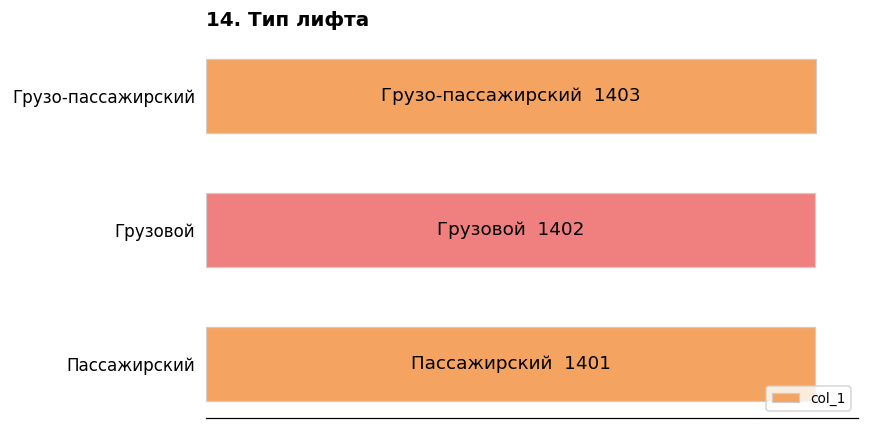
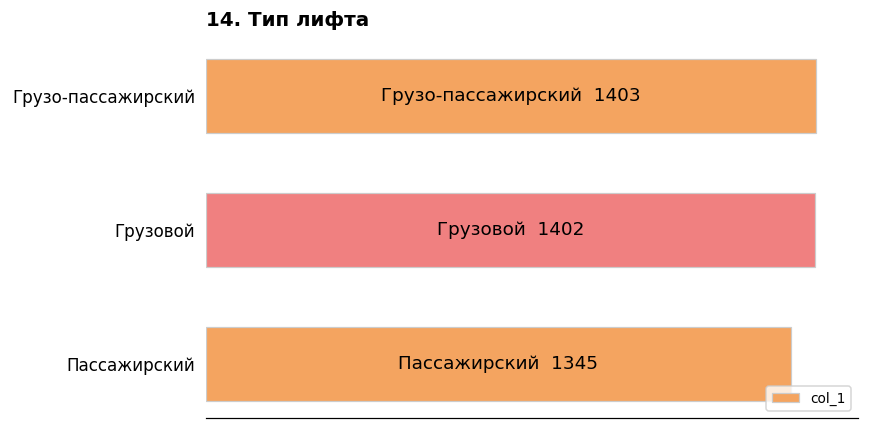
Пассажирский: 1401 -> 1345
